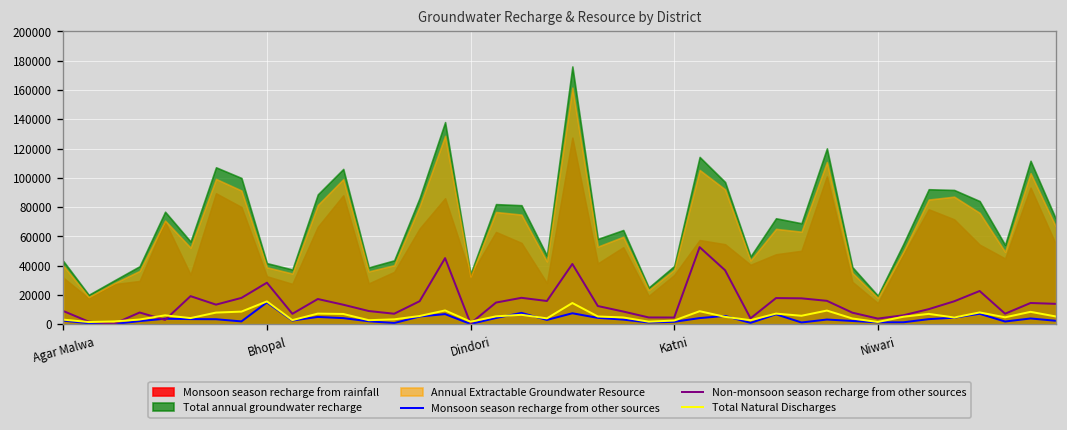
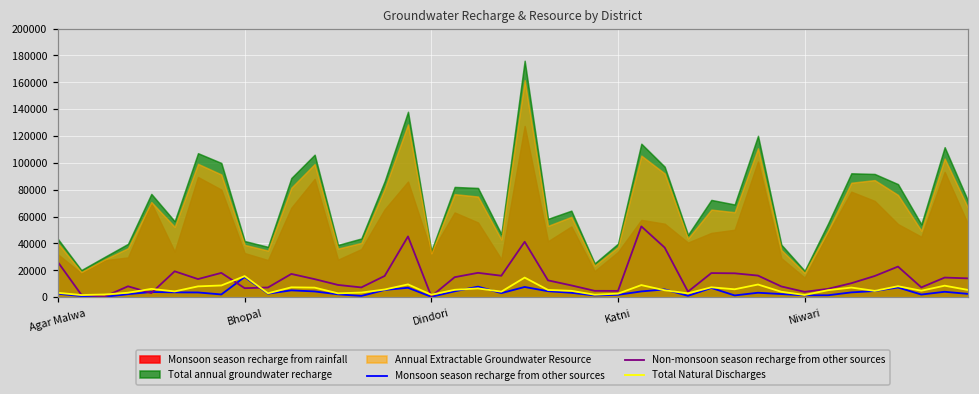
Non-monsoon season recharge from other sources, Agar Malwa: 9000 -> 26000
Non-monsoon season recharge from other sources, Bhopal: 28000 -> 7000
